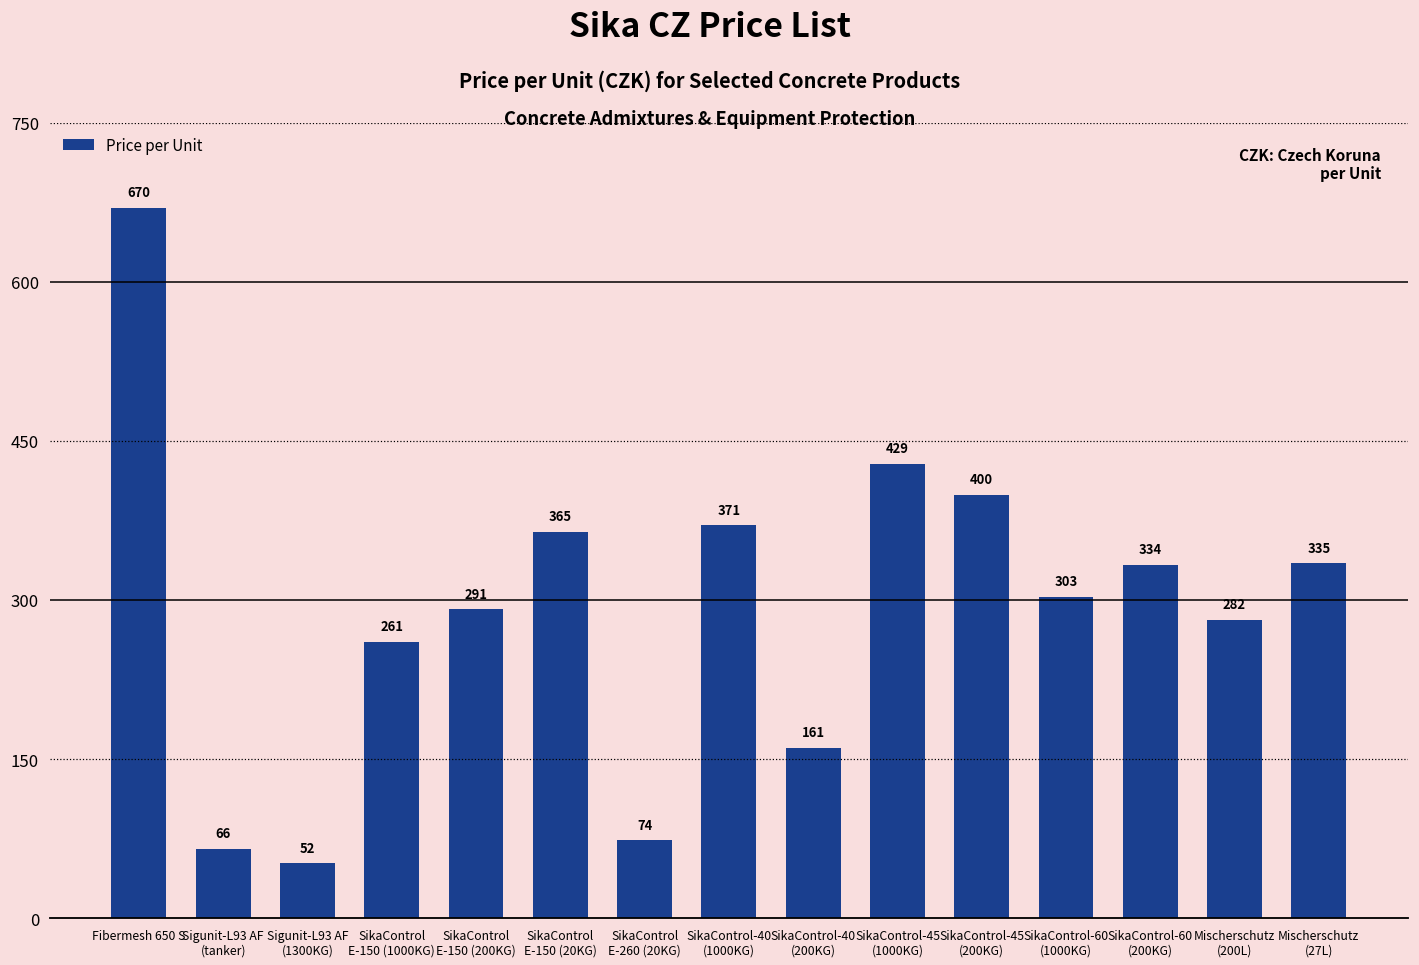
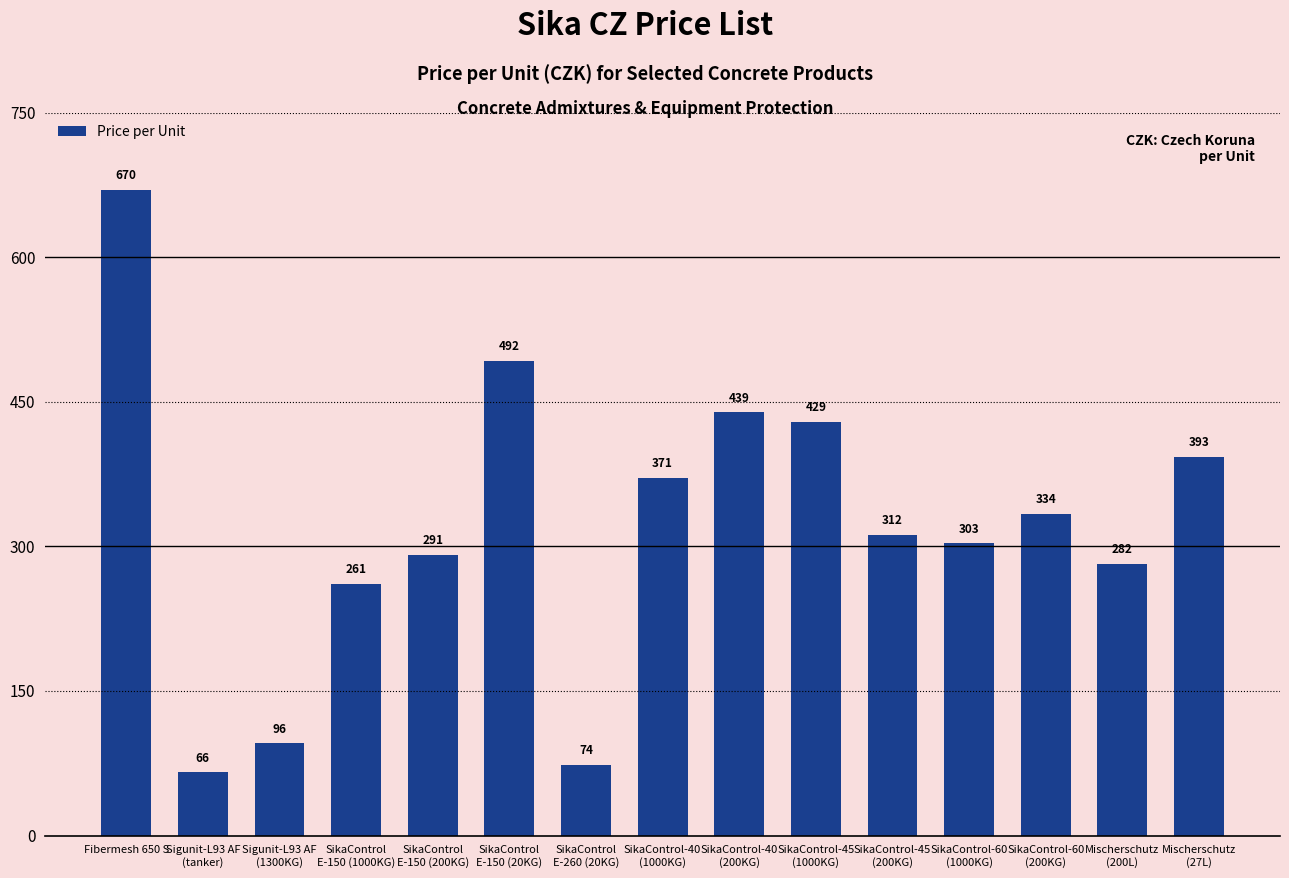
Sigunit-L93 AF (1300KG): 52 -> 96
SikaControl E-150 (20KG): 365 -> 492
SikaControl-40 (200KG): 161 -> 439
SikaControl-45 (200KG): 400 -> 312
Mischerschutz (27L): 335 -> 393
